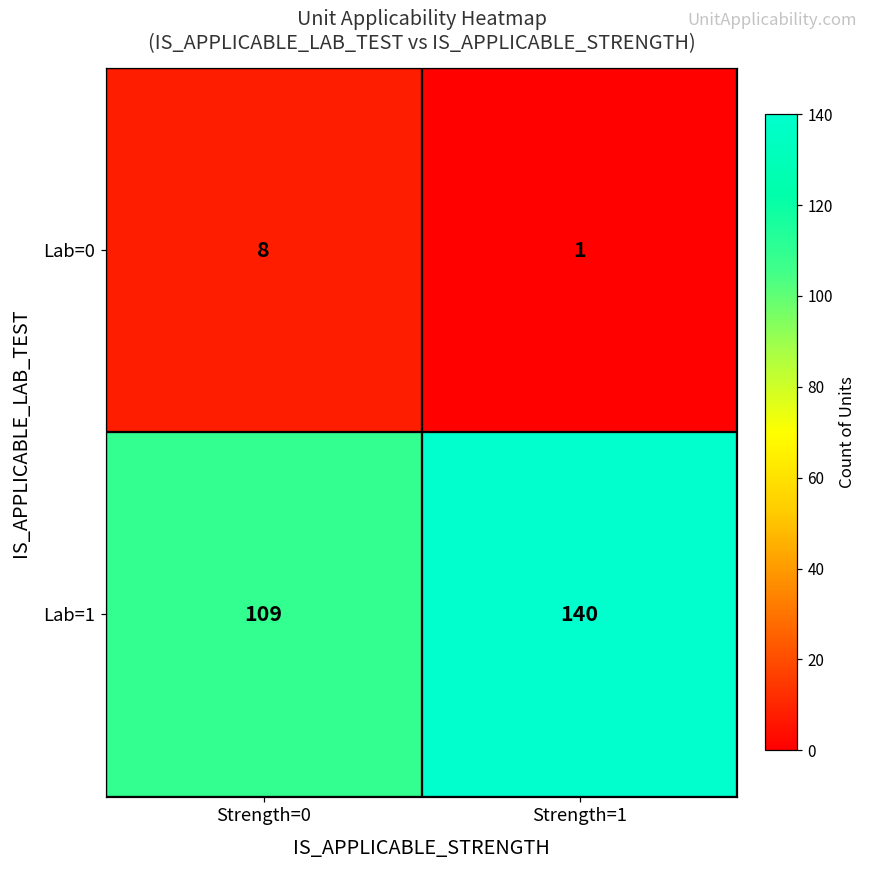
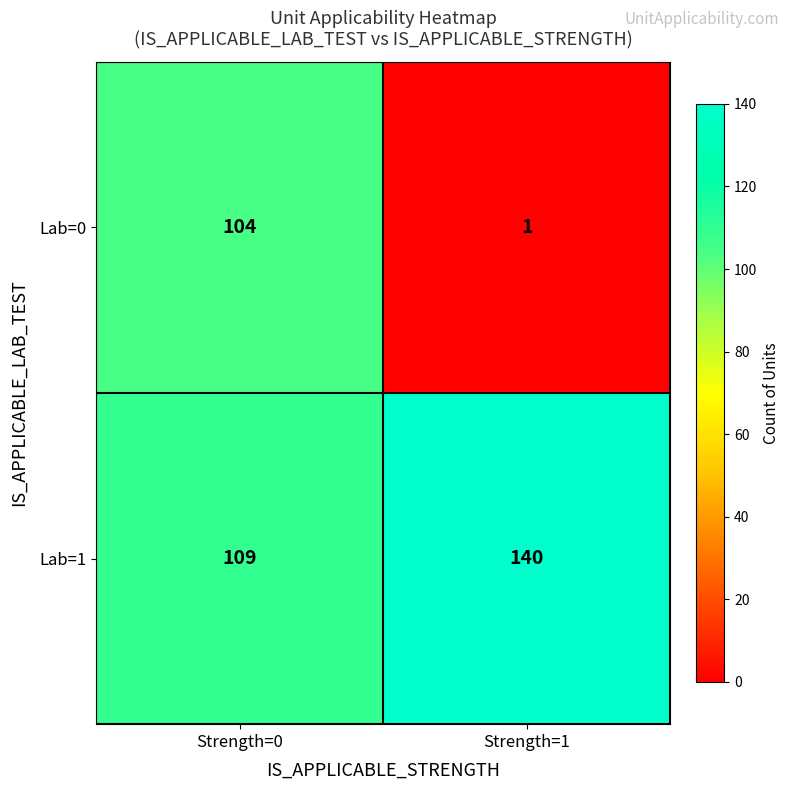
Lab=0, Strength=0: 8 -> 104
